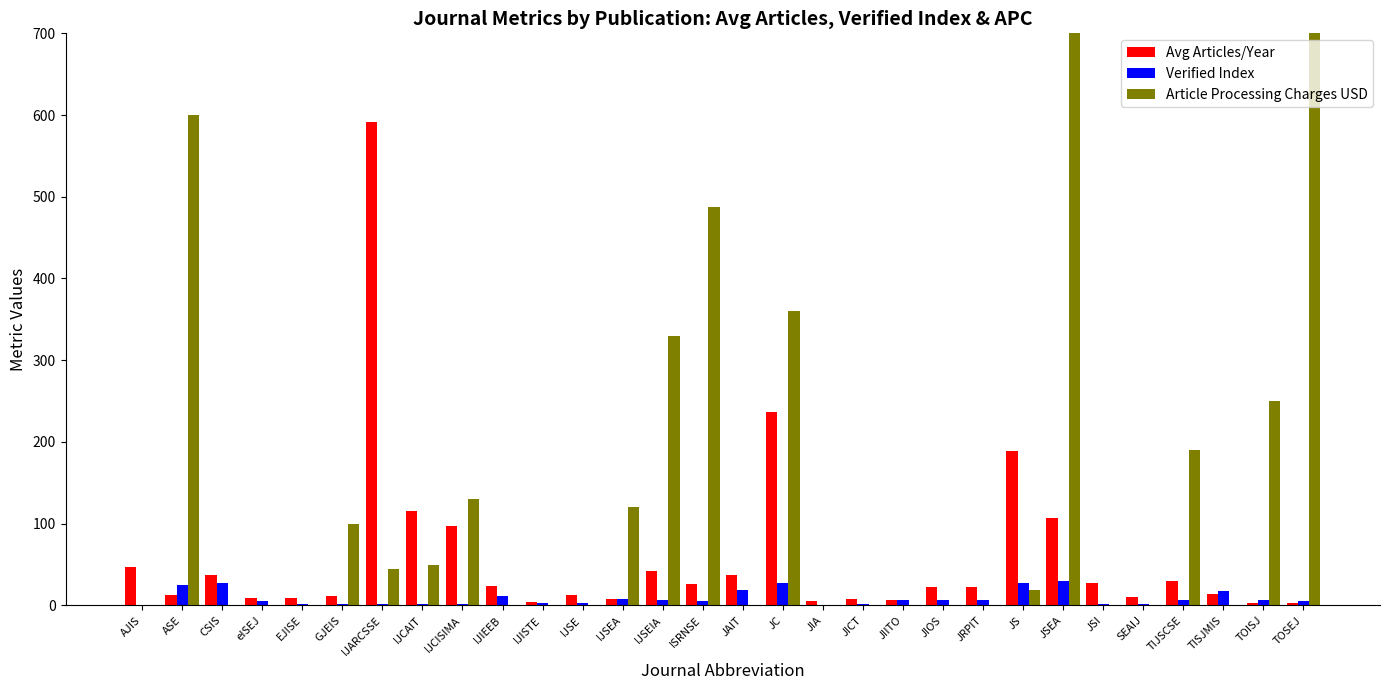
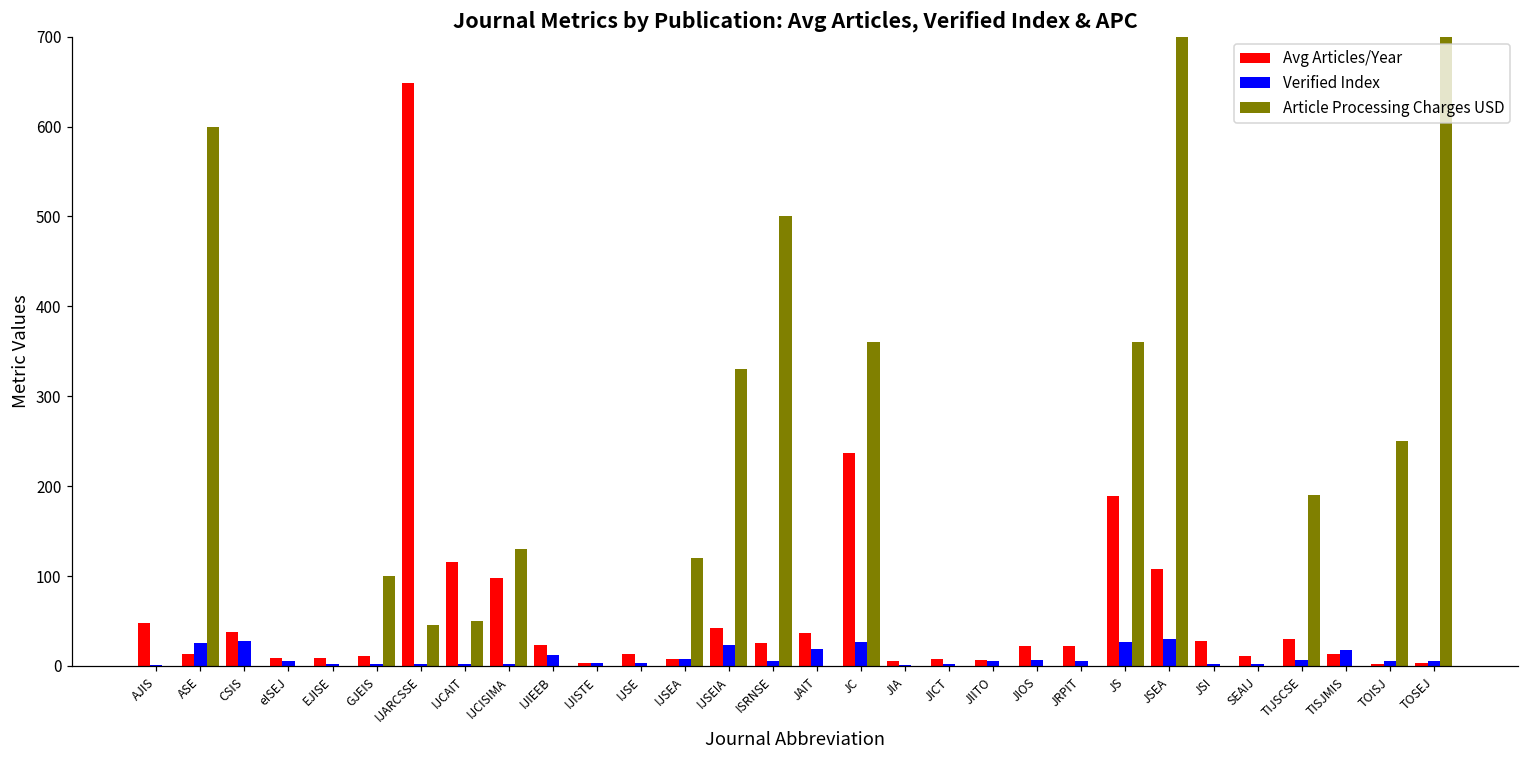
Avg Articles/Year, IJARCSSE: 590 -> 650
Verified Index, IJSEIA: 10 -> 20
Article Processing Charges USD, ISRNSE: 490 -> 500
Article Processing Charges USD, JS: 20 -> 360
